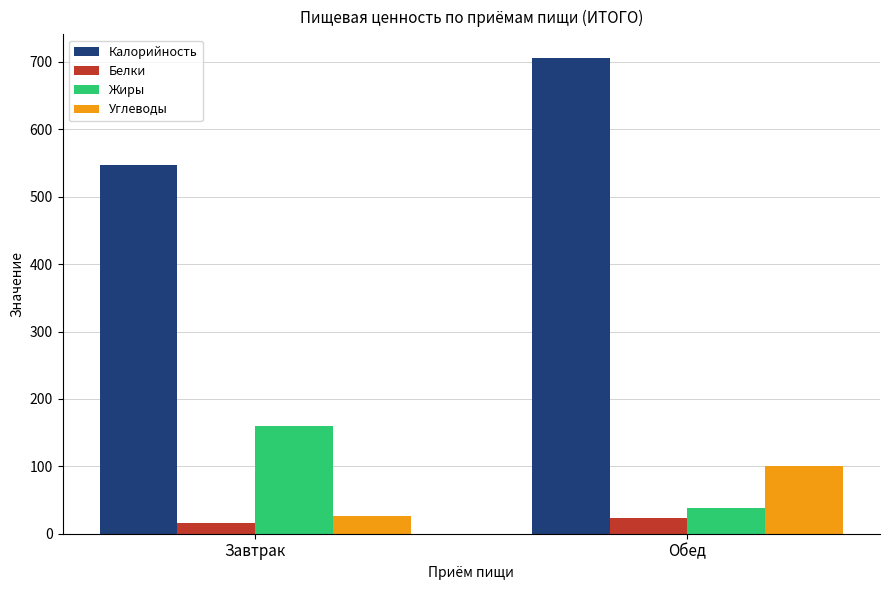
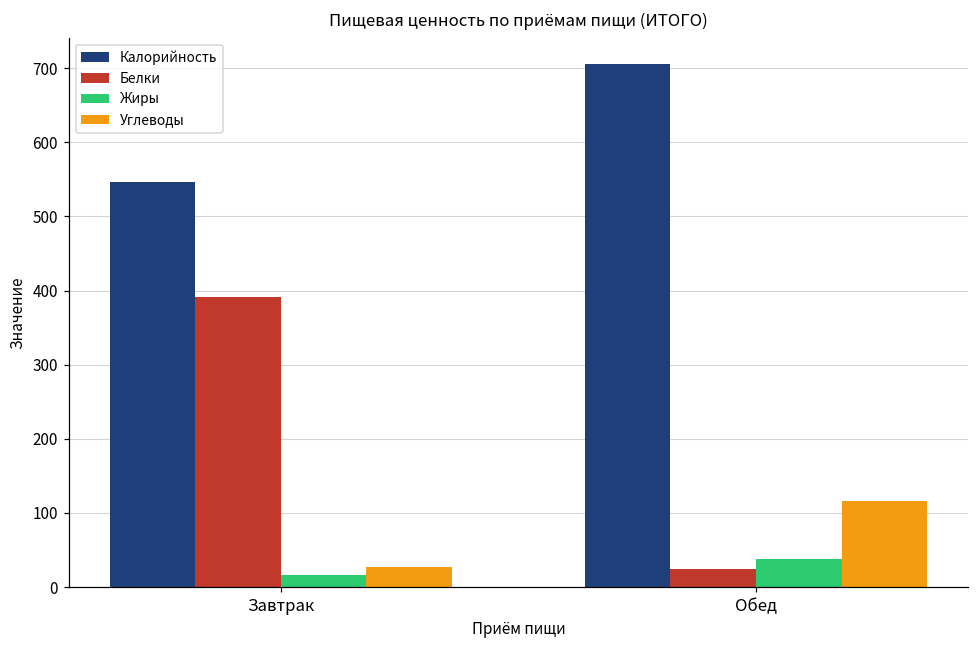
Белки, Завтрак: 20 -> 390
Жиры, Завтрак: 160 -> 20
Углеводы, Обед: 100 -> 120
